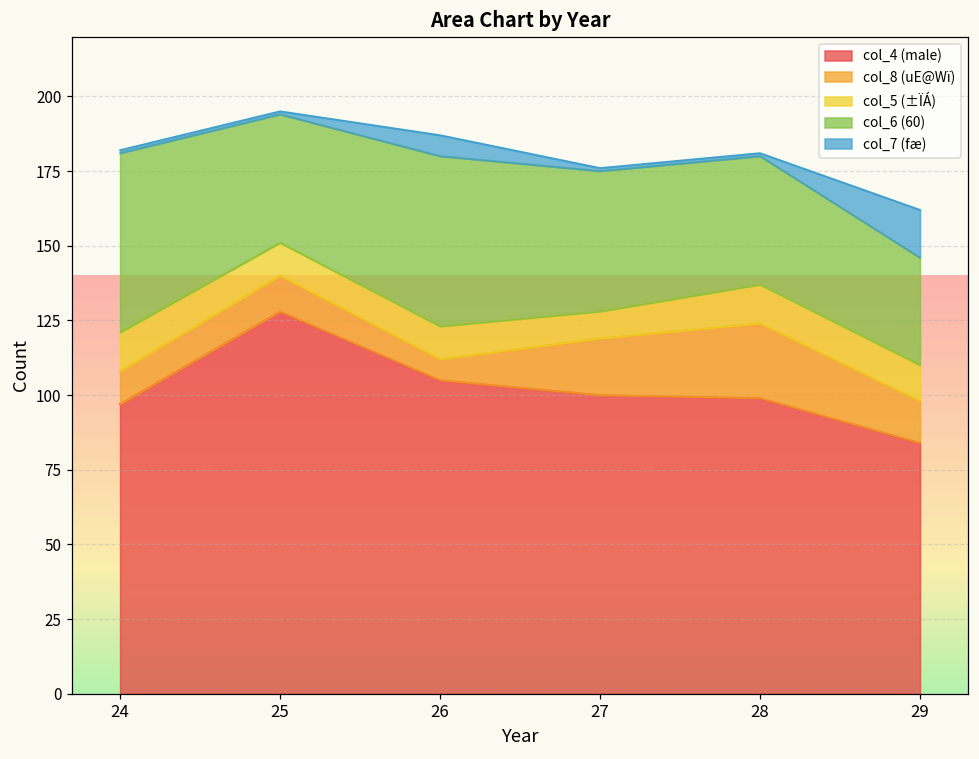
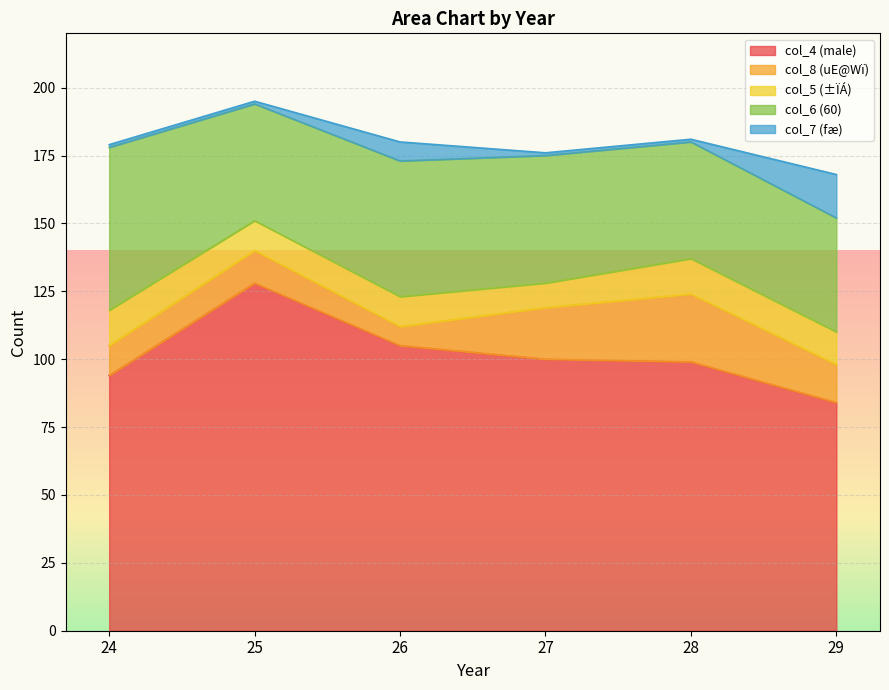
col_4 (male), 24: 97 -> 94
col_6 (60), 26: 57 -> 50
col_6 (60), 29: 36 -> 42
